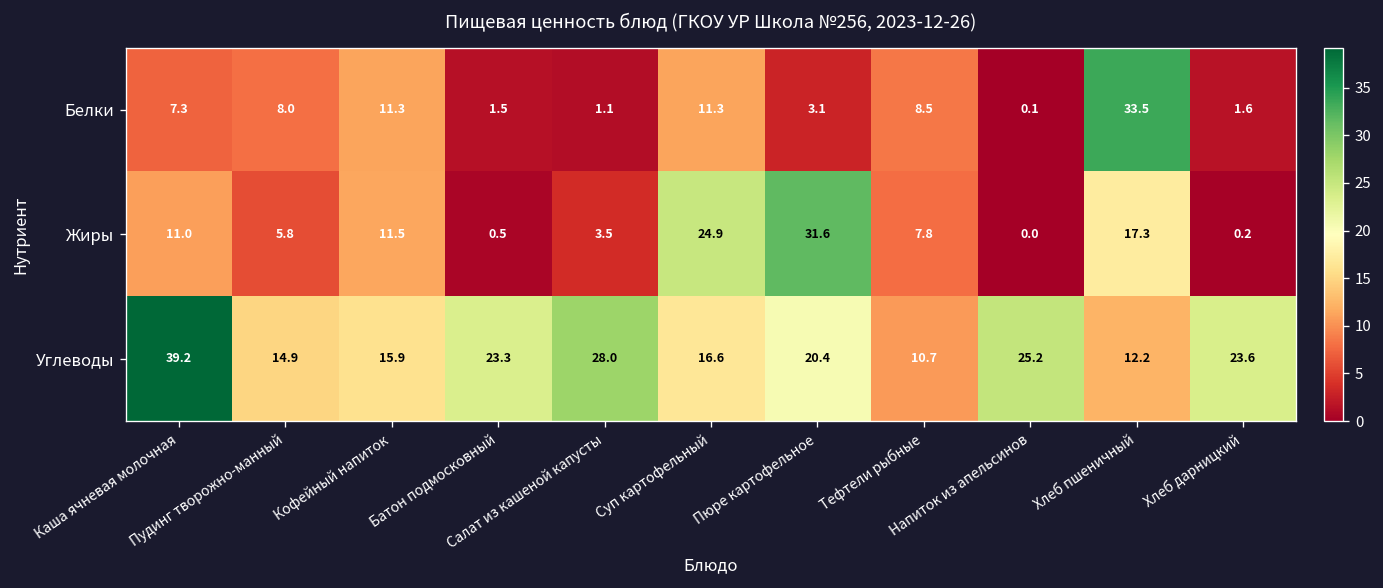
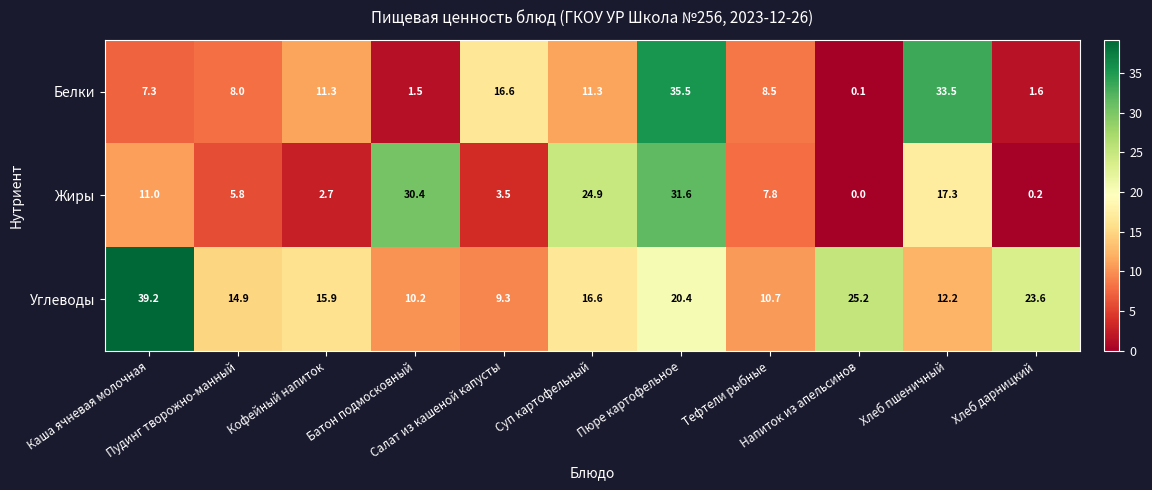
Белки, Салат из кашеной капусты: 1.1 -> 16.6
Белки, Пюре картофельное: 3.1 -> 35.5
Жиры, Кофейный напиток: 11.5 -> 2.7
Жиры, Батон подмосковный: 0.5 -> 30.4
Углеводы, Батон подмосковный: 23.3 -> 10.2
Углеводы, Салат из кашеной капусты: 28.0 -> 9.3
